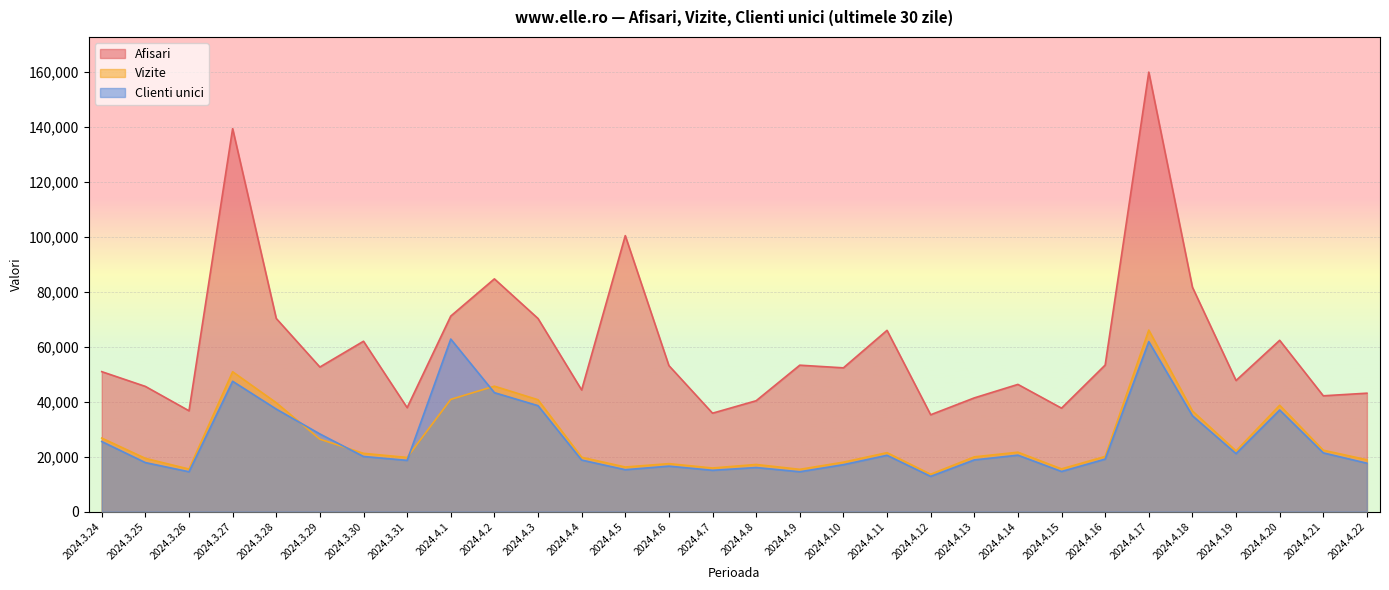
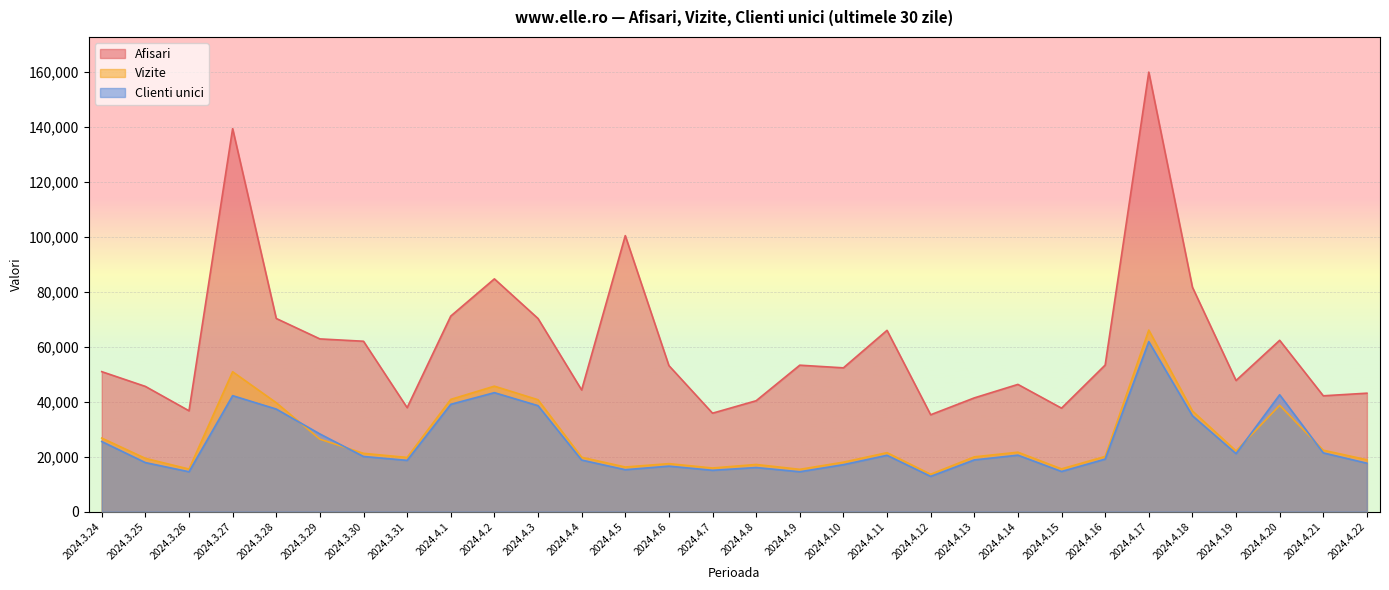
Clienti unici, 2024.3.27: 47,000 -> 42,000
Afisari, 2024.3.29: 53,000 -> 63,000
Clienti unici, 2024.4.1: 63,000 -> 39,000
Clienti unici, 2024.4.20: 37,000 -> 43,000
